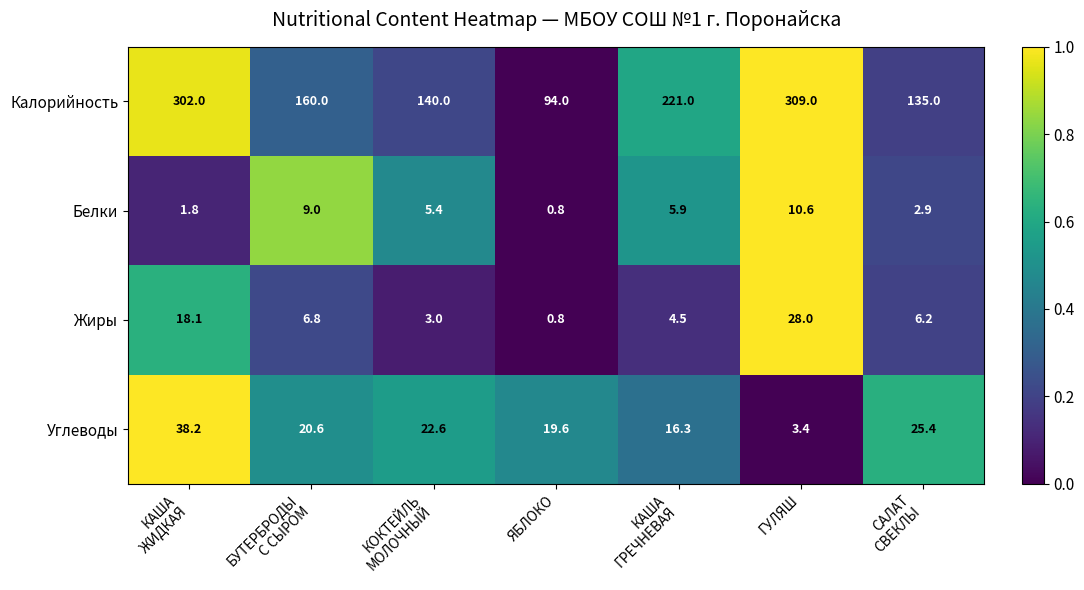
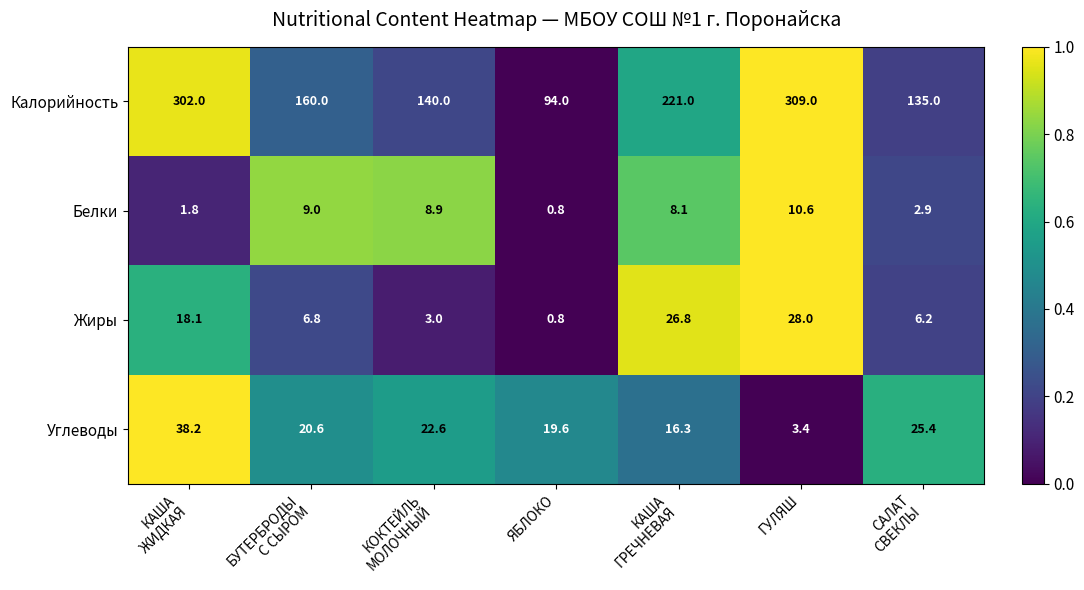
Белки, КОКТЕЙЛЬ МОЛОЧНЫЙ: 5.4 -> 8.9
Белки, КАША ГРЕЧНЕВАЯ: 5.9 -> 8.1
Жиры, КАША ГРЕЧНЕВАЯ: 4.5 -> 26.8
